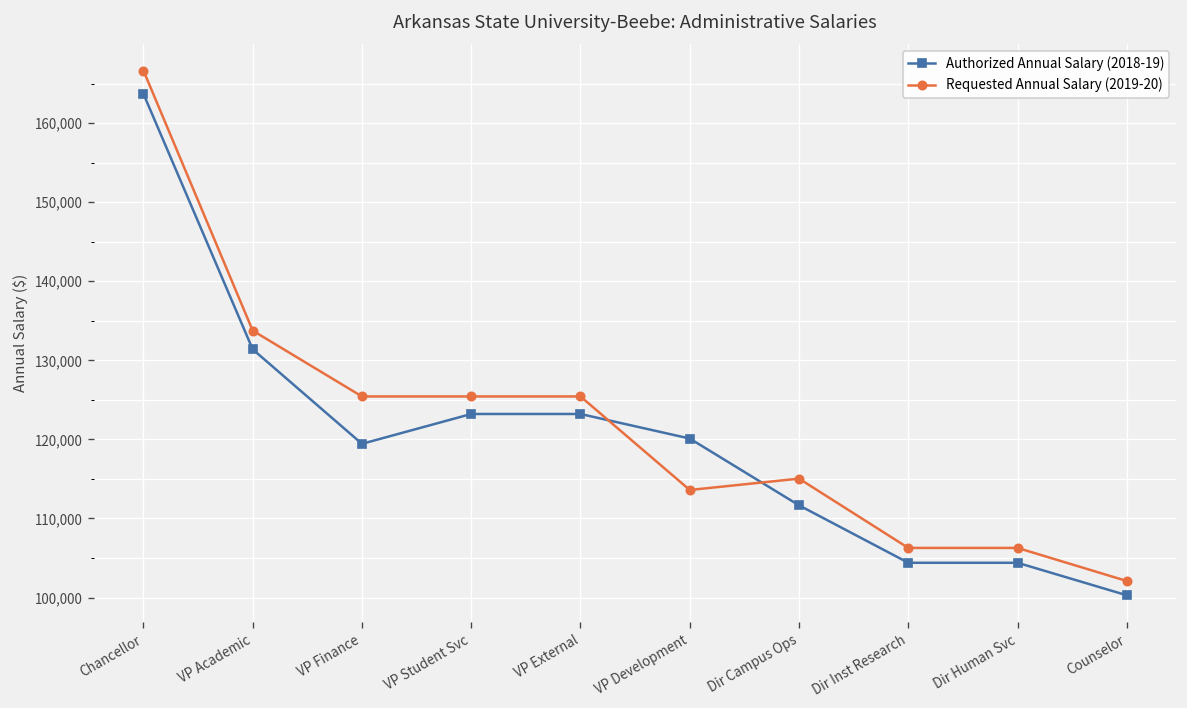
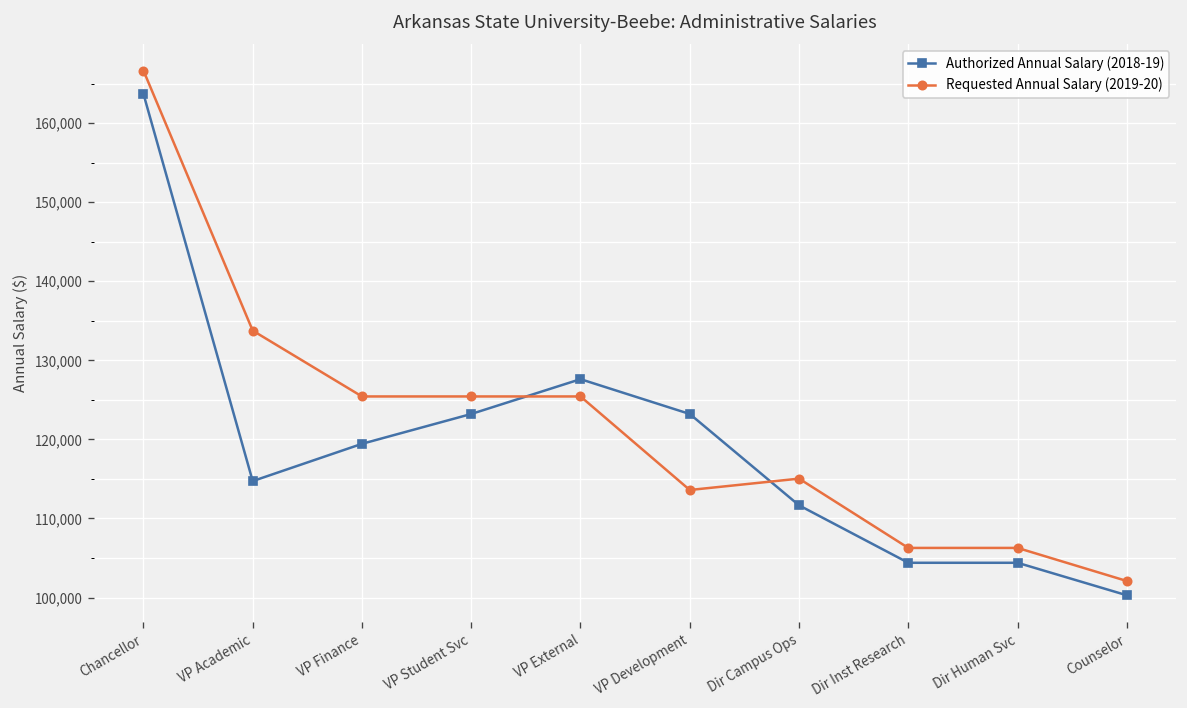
Authorized Annual Salary (2018-19), VP Academic: 131,000 -> 115,000
Authorized Annual Salary (2018-19), VP External: 123,000 -> 128,000
Authorized Annual Salary (2018-19), VP Development: 120,000 -> 123,000
